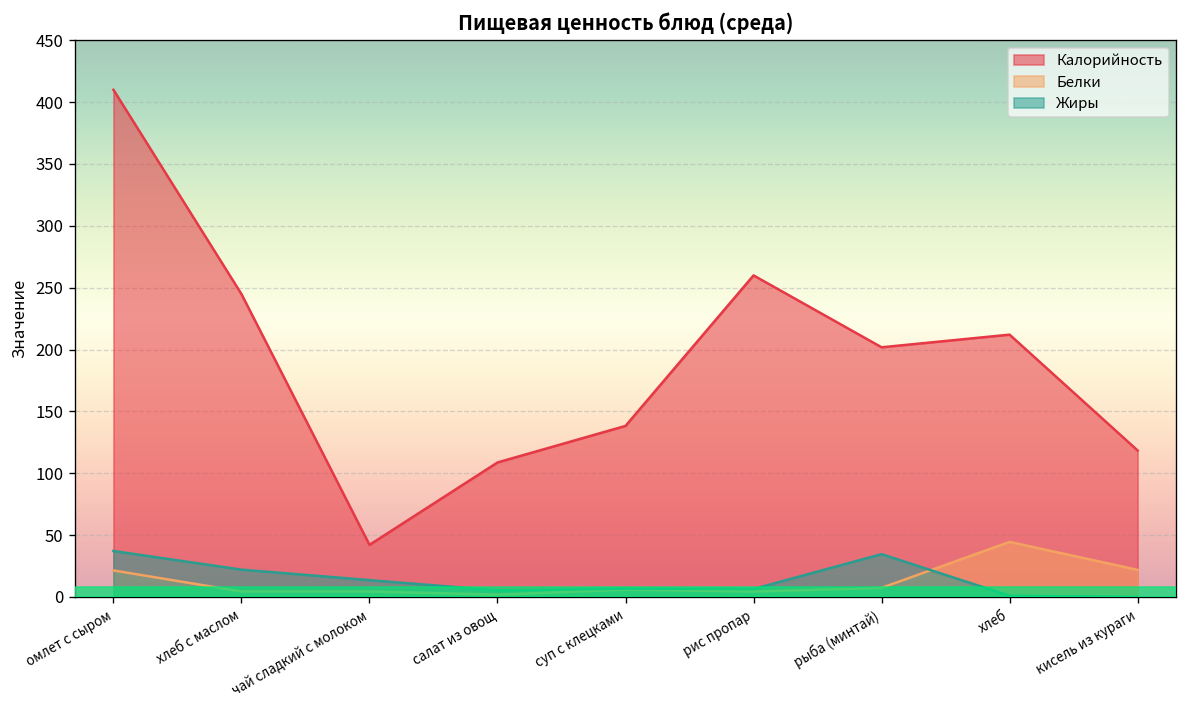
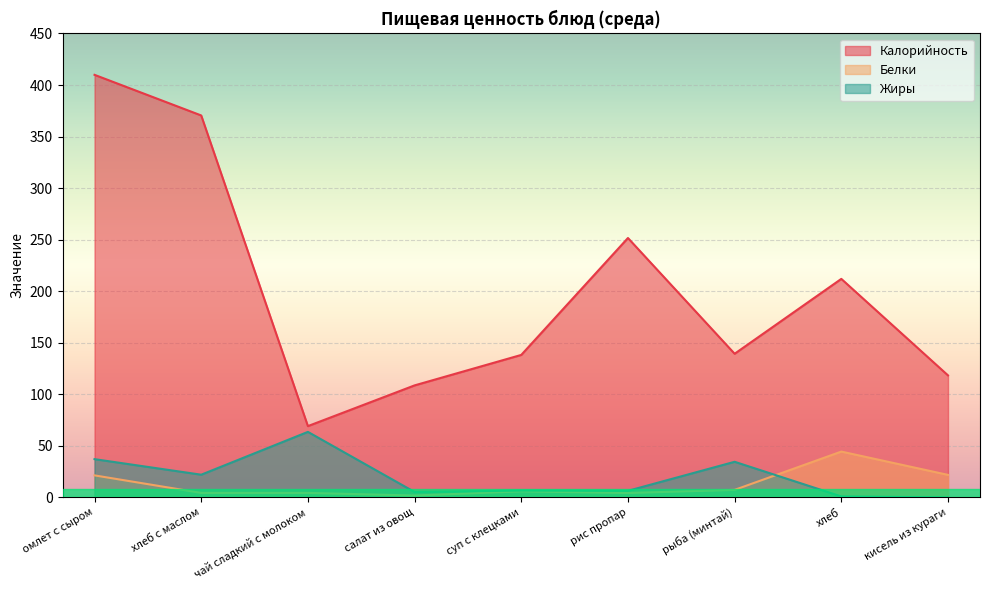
Калорийность, хлеб с маслом: 245 -> 371
Калорийность, чай сладкий с молоком: 42 -> 69
Жиры, чай сладкий с молоком: 14 -> 64
Калорийность, рис пропар: 260 -> 252
Калорийность, рыба (минтай): 202 -> 139
